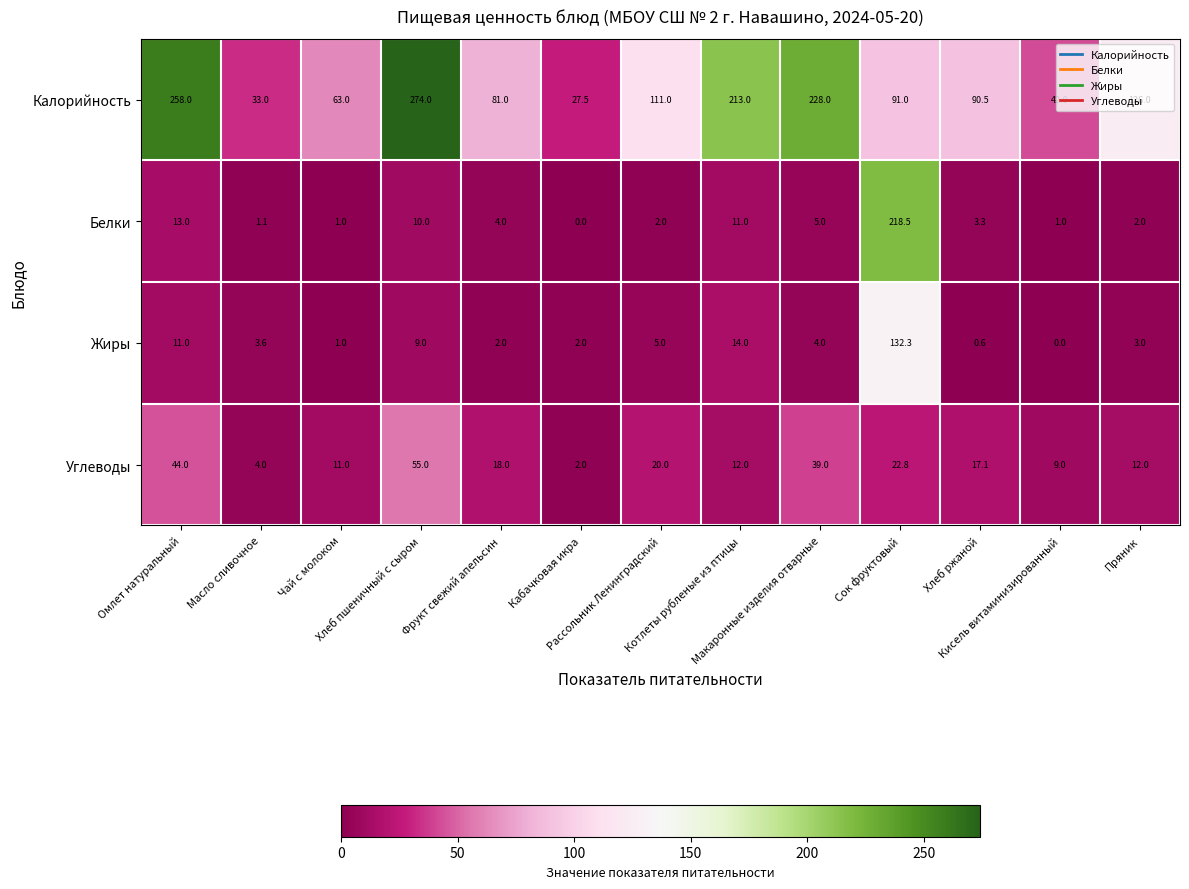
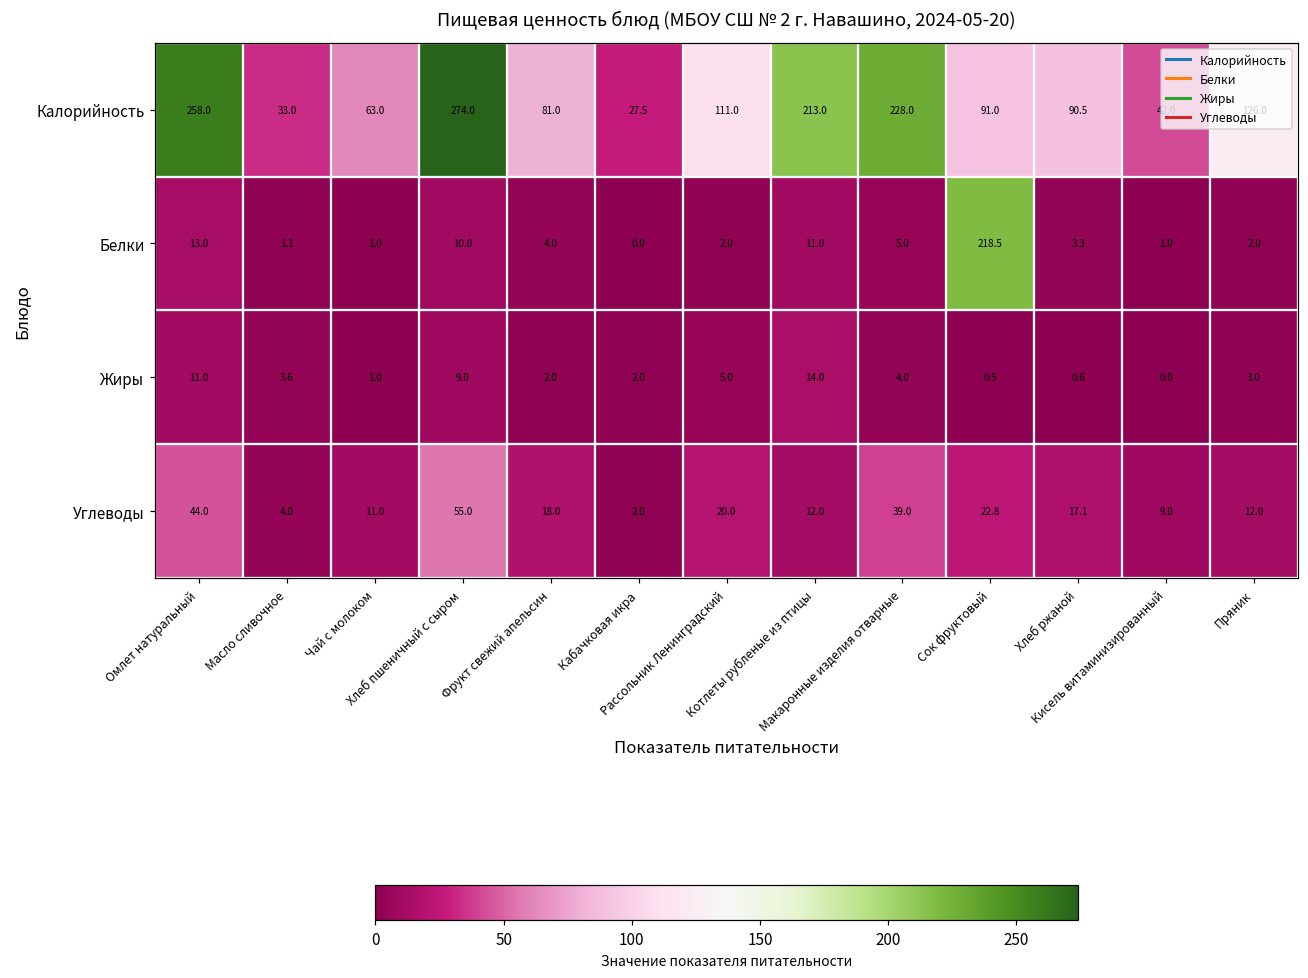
Жиры, Сок фруктовый: 132.3 -> 0.5
